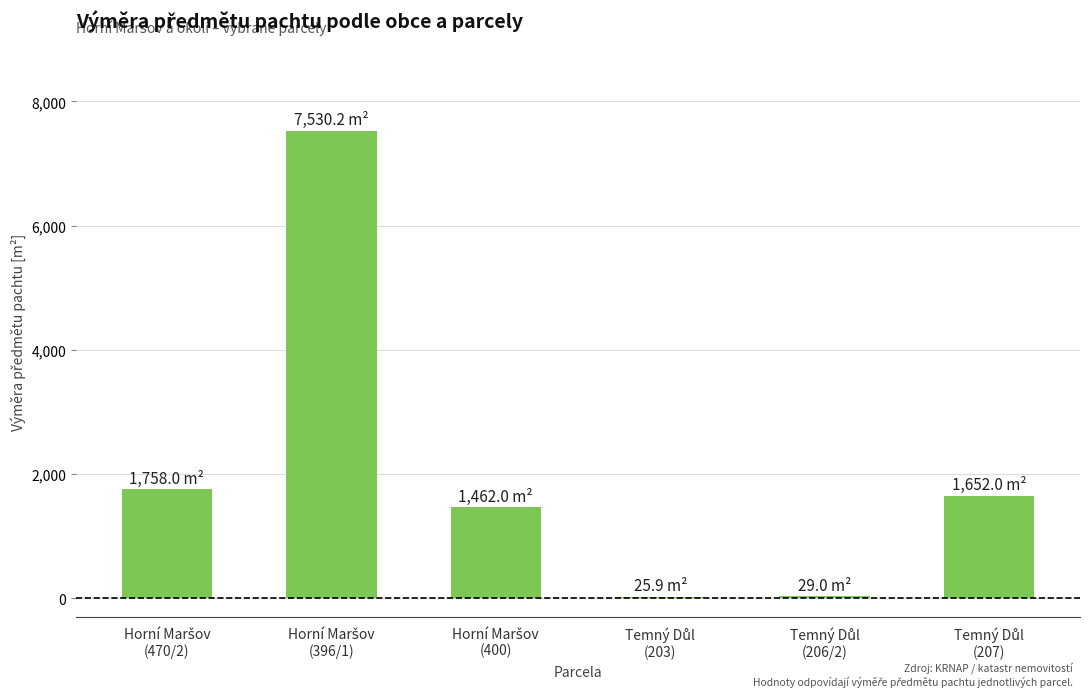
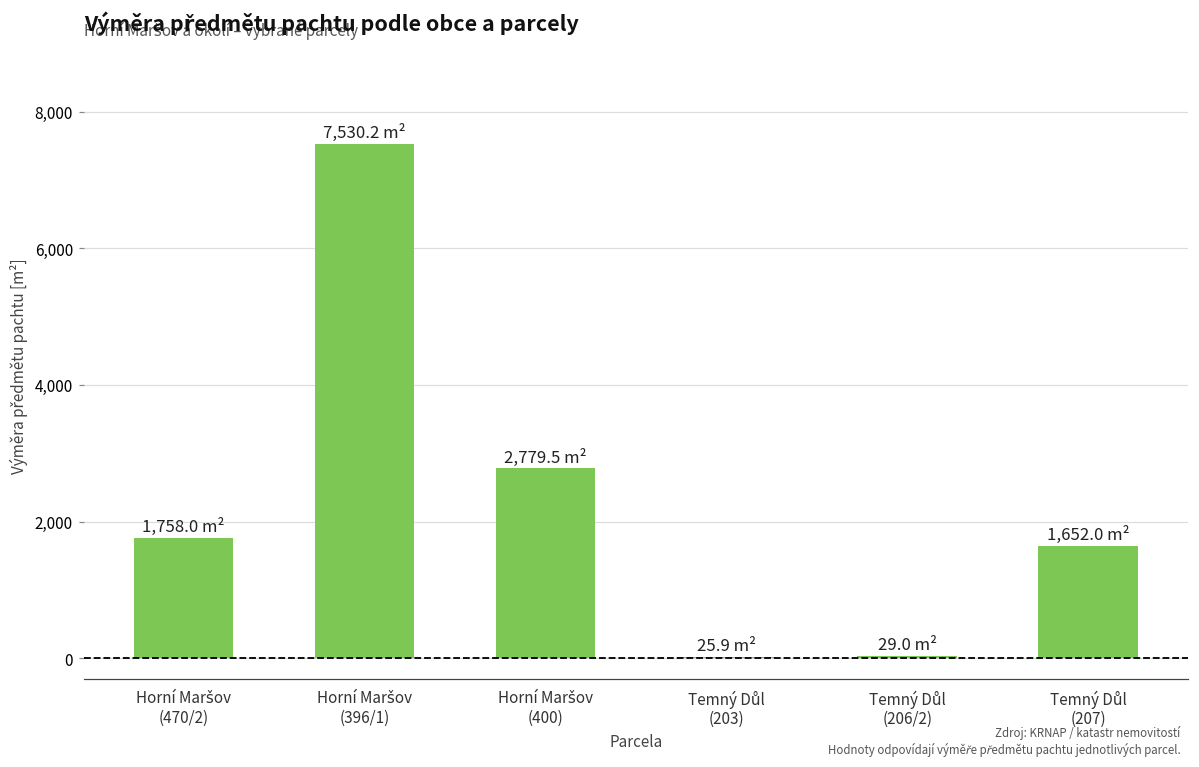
Horní Maršov (400): 1,462.0 -> 2,779.5
